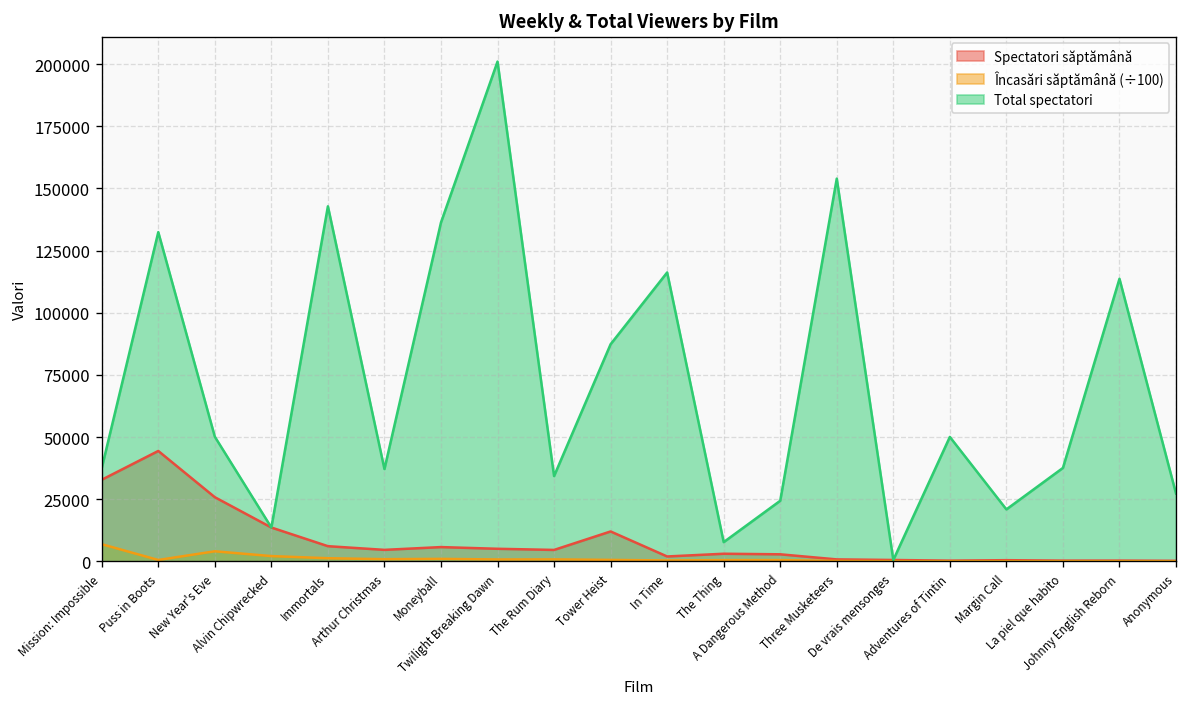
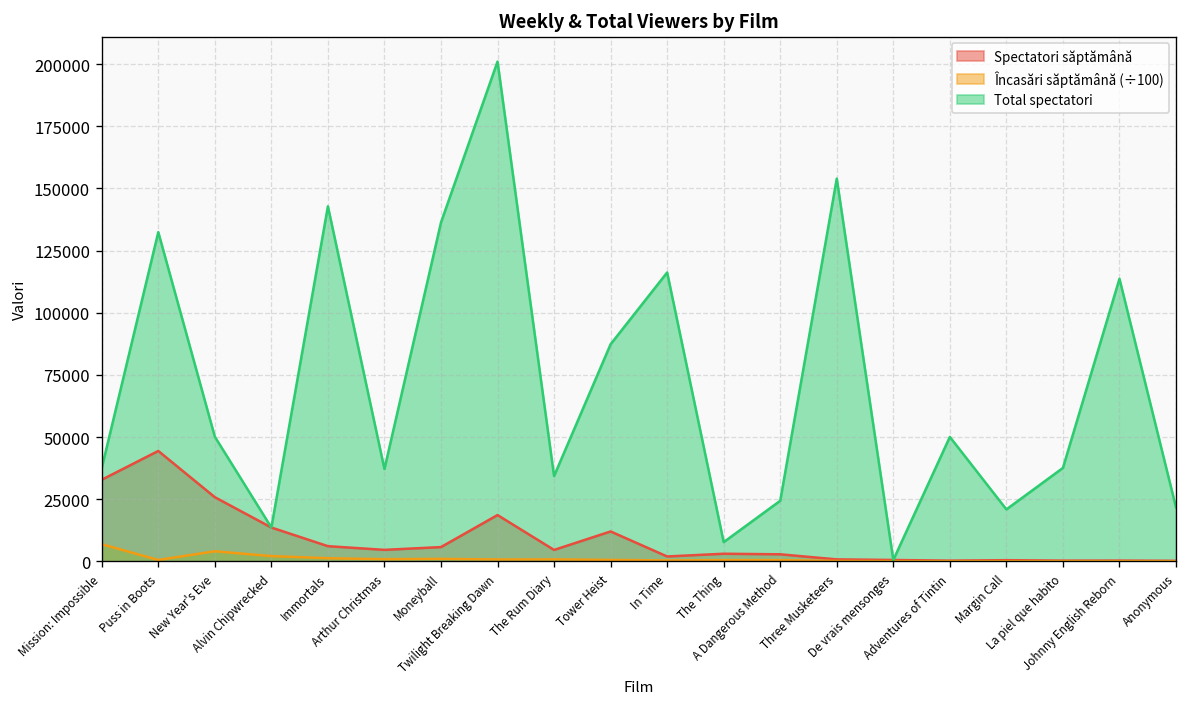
Spectatori săptămână, Twilight Breaking Dawn: 5000 -> 19000
Total spectatori, Anonymous: 27000 -> 22000
